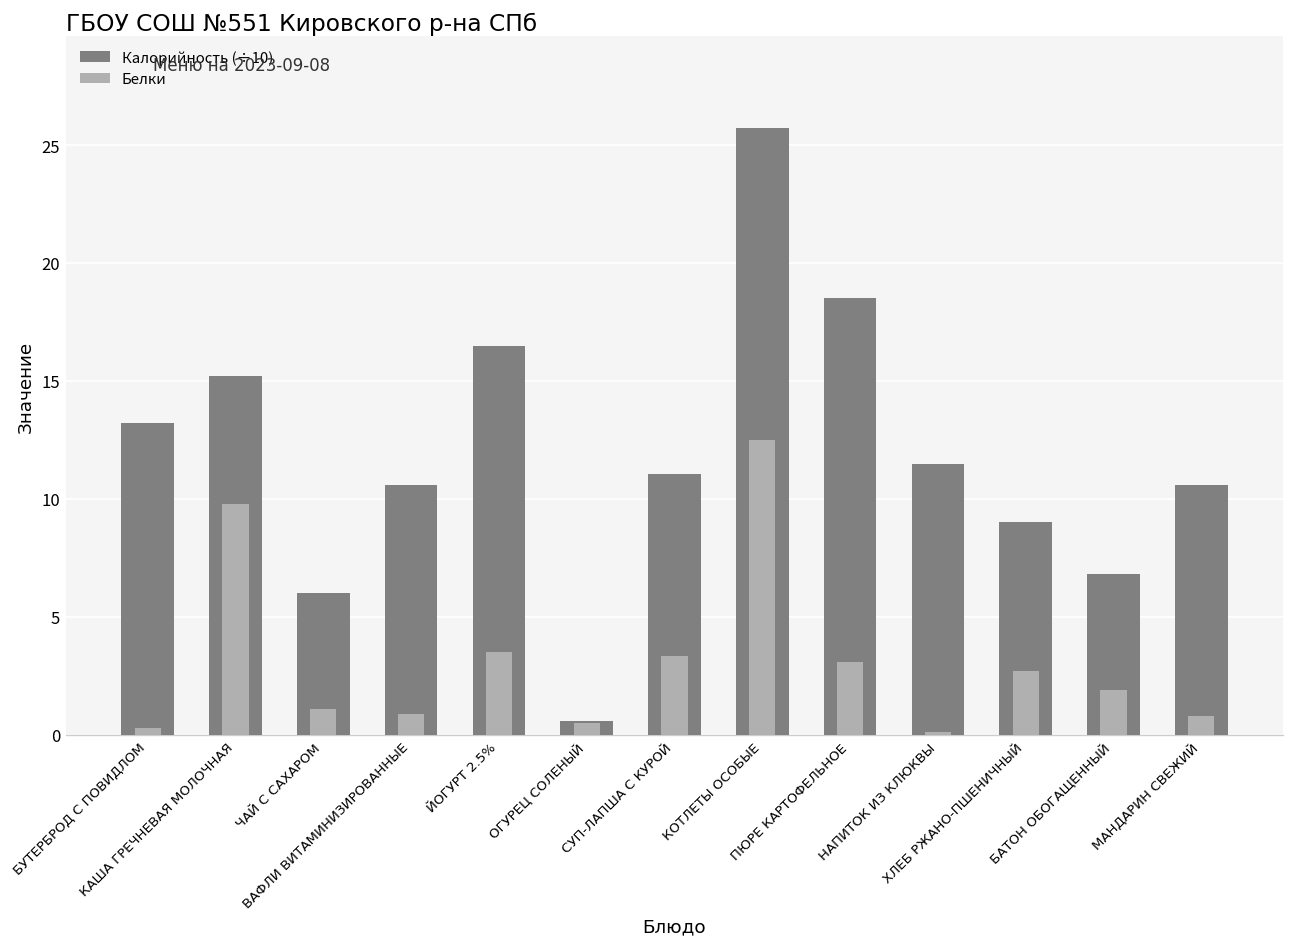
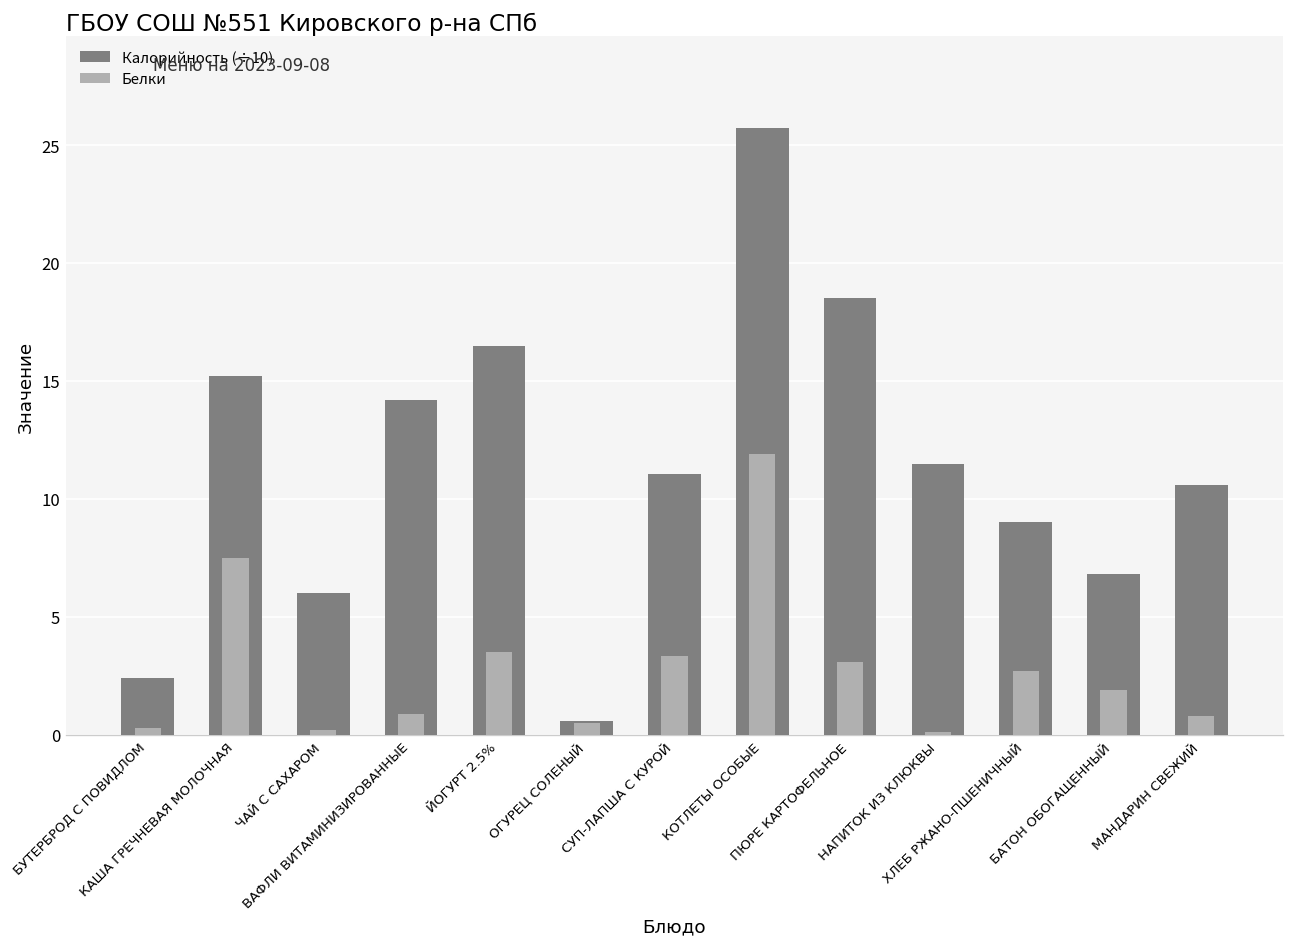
Калорийность (÷10), БУТЕРБРОД С ПОВИДЛОМ: 13.2 -> 2.4
Белки, КАША ГРЕЧНЕВАЯ МОЛОЧНАЯ: 9.8 -> 7.5
Белки, ЧАЙ С САХАРОМ: 1.1 -> 0.2
Калорийность (÷10), ВАФЛИ ВИТАМИНИЗИРОВАННЫЕ: 10.6 -> 14.2
Белки, КОТЛЕТЫ ОСОБЫЕ: 12.5 -> 11.9
